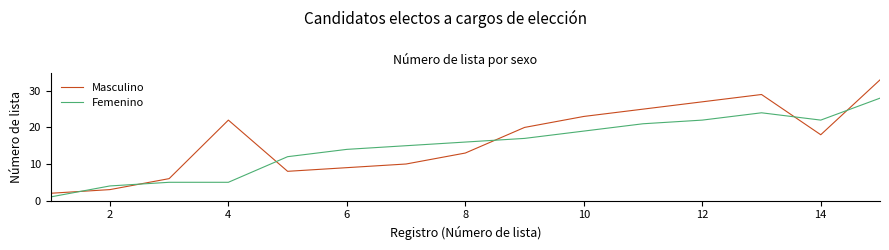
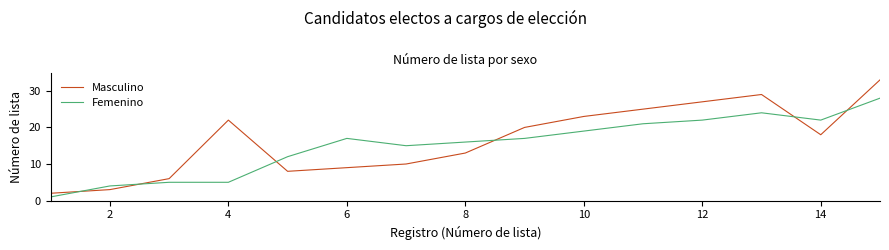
Femenino, 6: 14 -> 17
